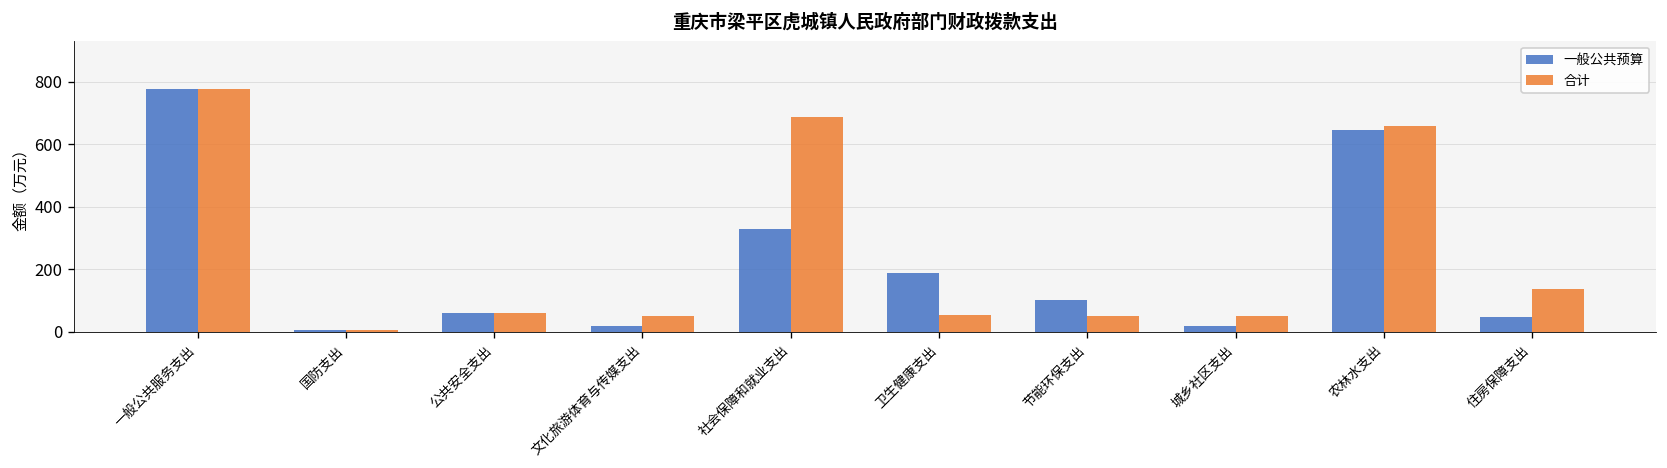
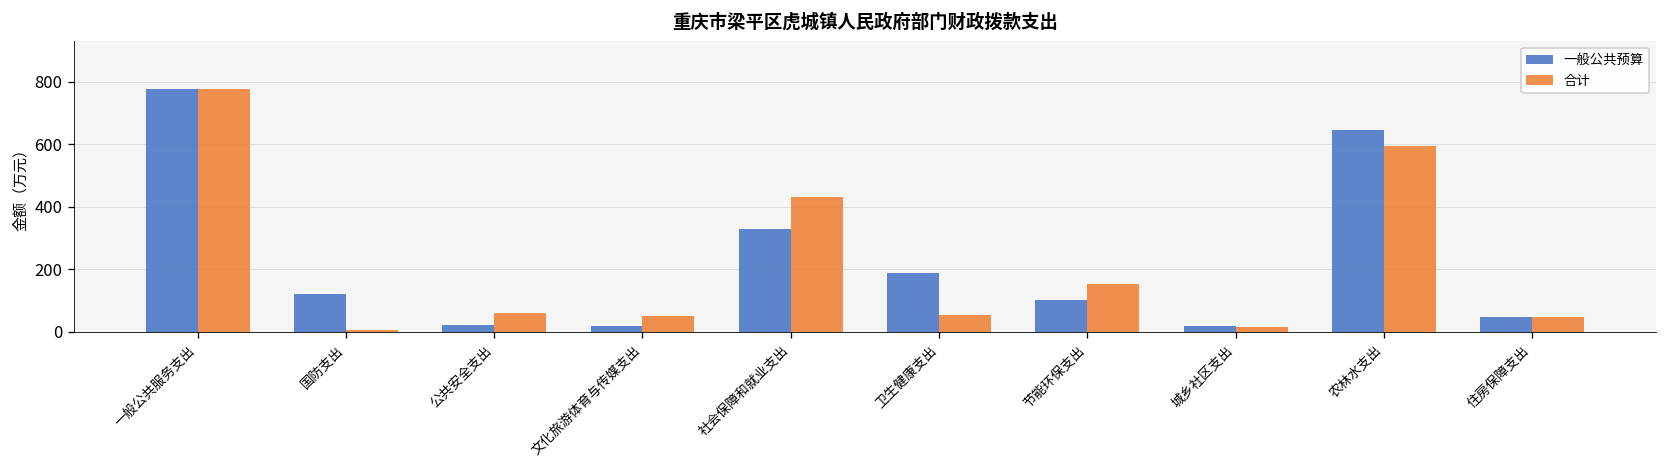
一般公共预算, 国防支出: 10 -> 120
一般公共预算, 公共安全支出: 60 -> 20
合计, 社会保障和就业支出: 690 -> 430
合计, 节能环保支出: 50 -> 150
合计, 城乡社区支出: 50 -> 20
合计, 农林水支出: 660 -> 590
合计, 住房保障支出: 140 -> 50
